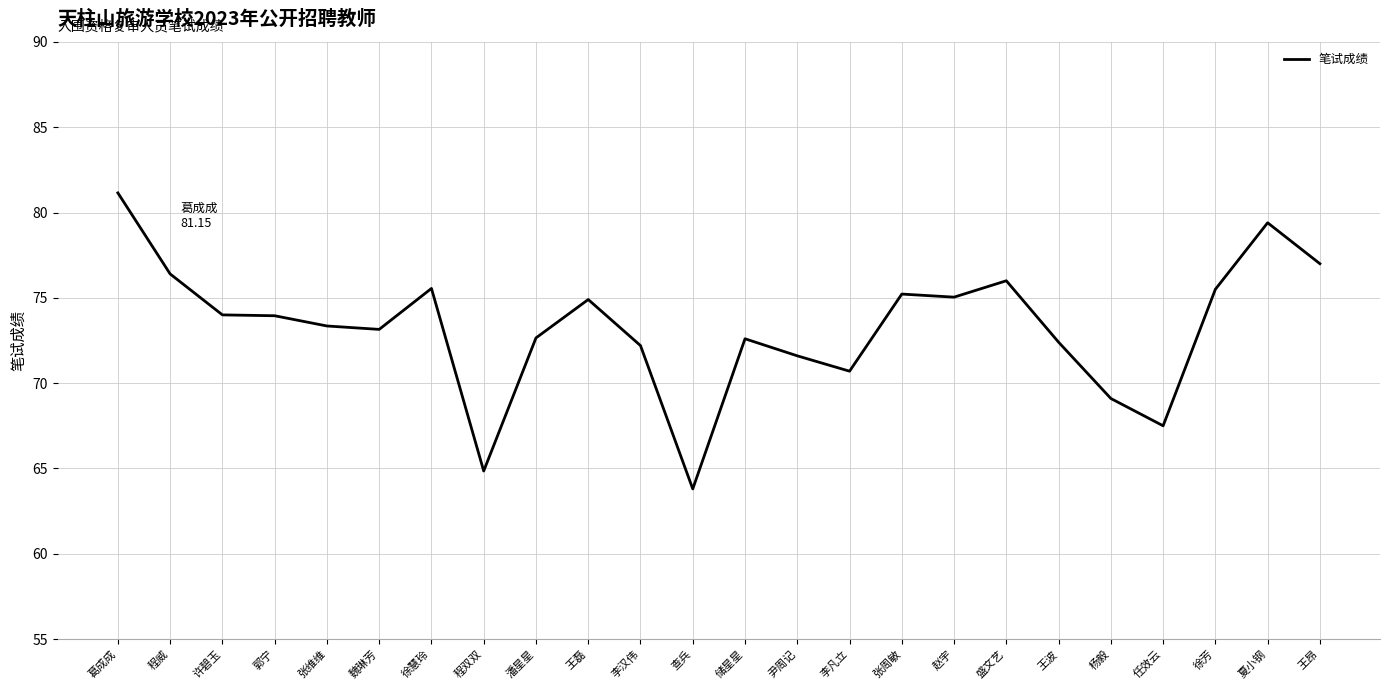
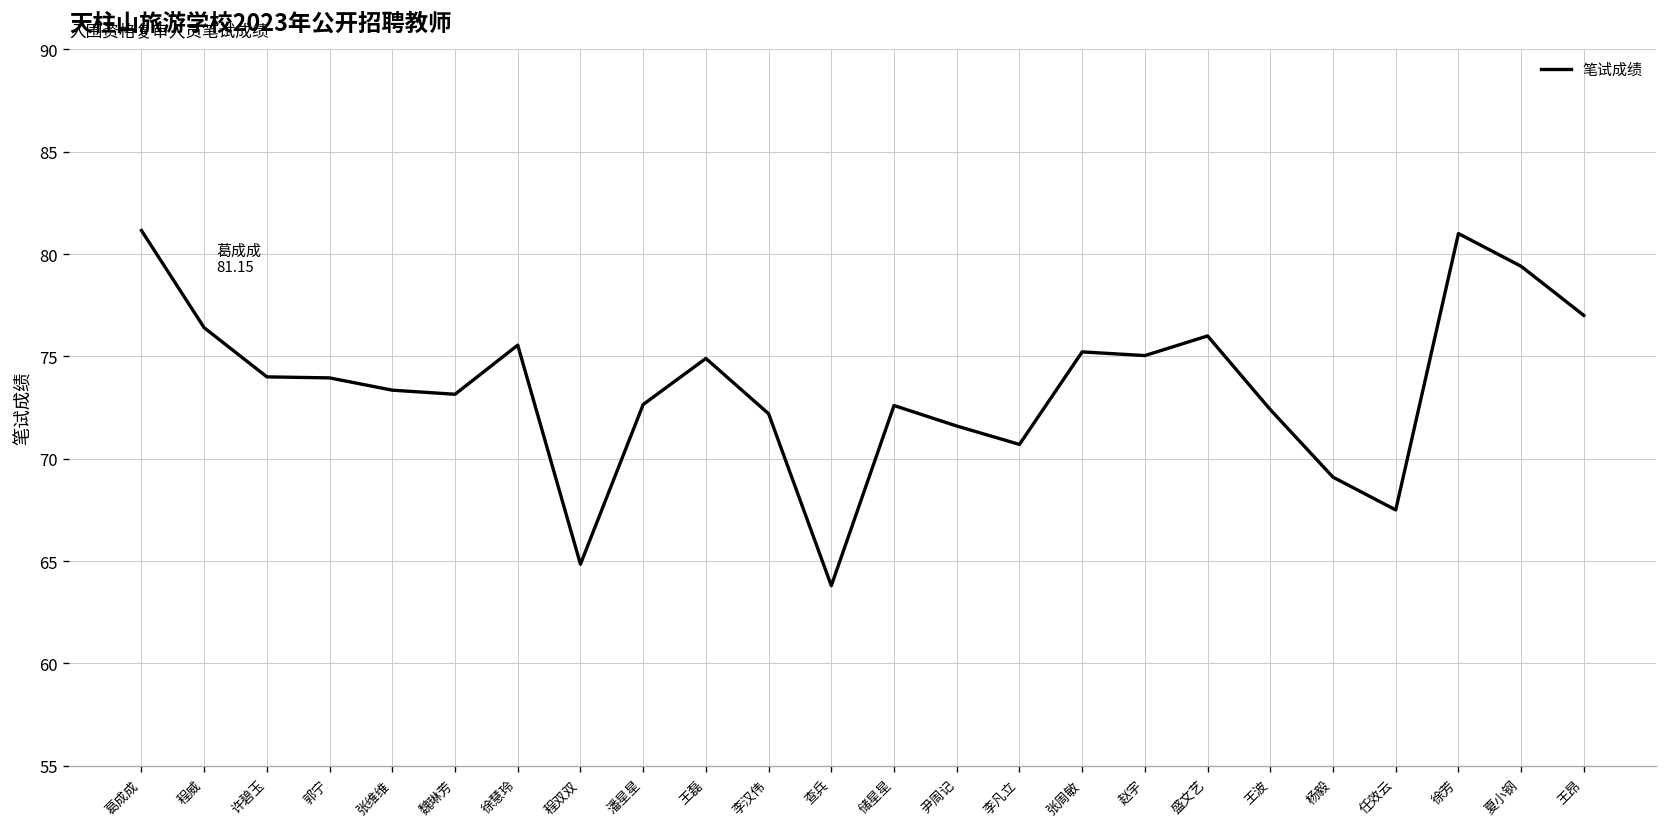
徐芳: 75.5 -> 81.0
